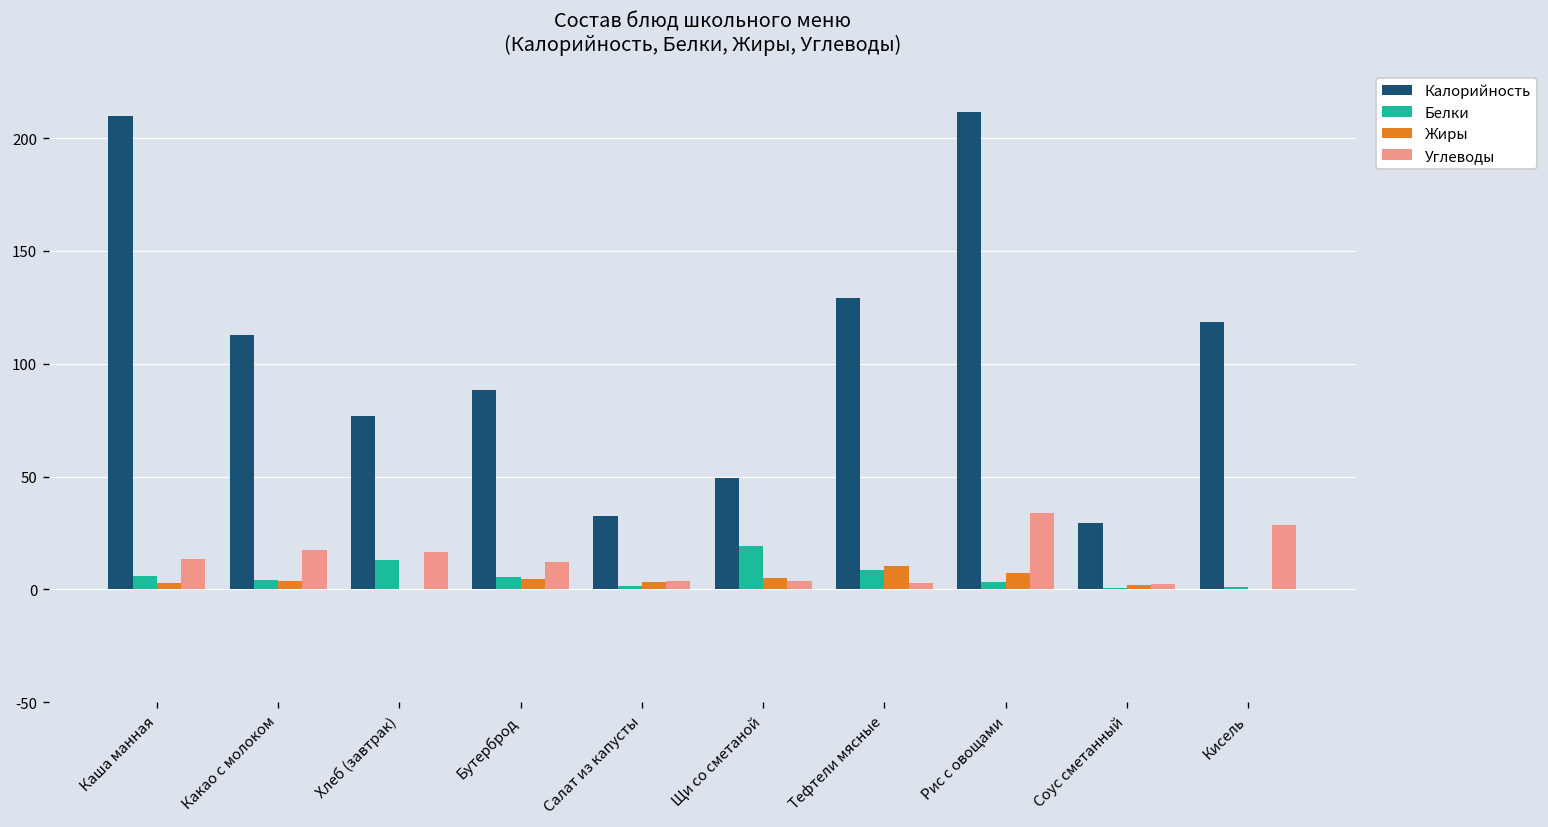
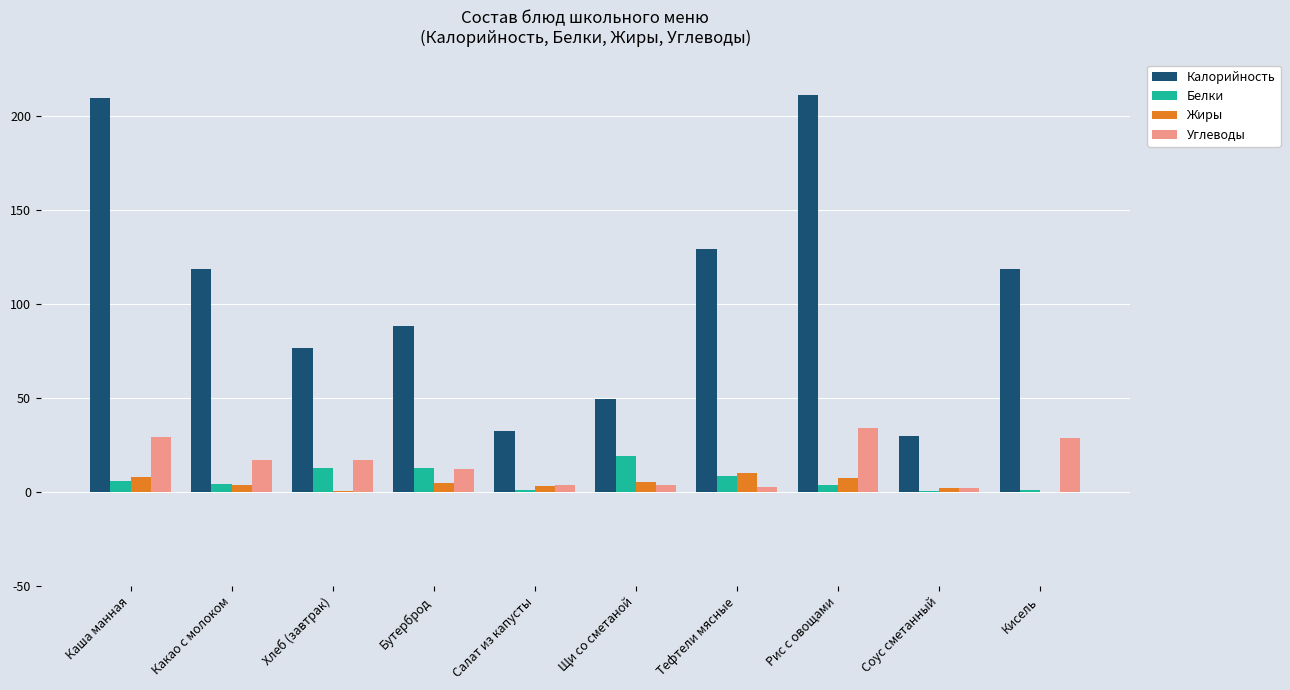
Жиры, Каша манная: 3 -> 8
Углеводы, Каша манная: 14 -> 29
Калорийность, Какао с молоком: 113 -> 119
Белки, Бутерброд: 6 -> 13
